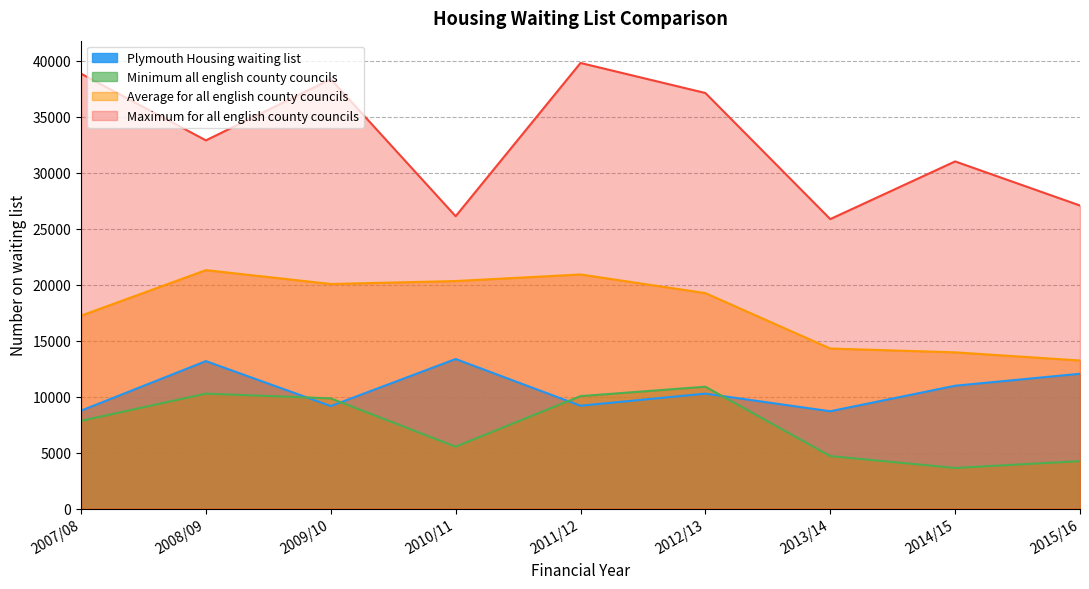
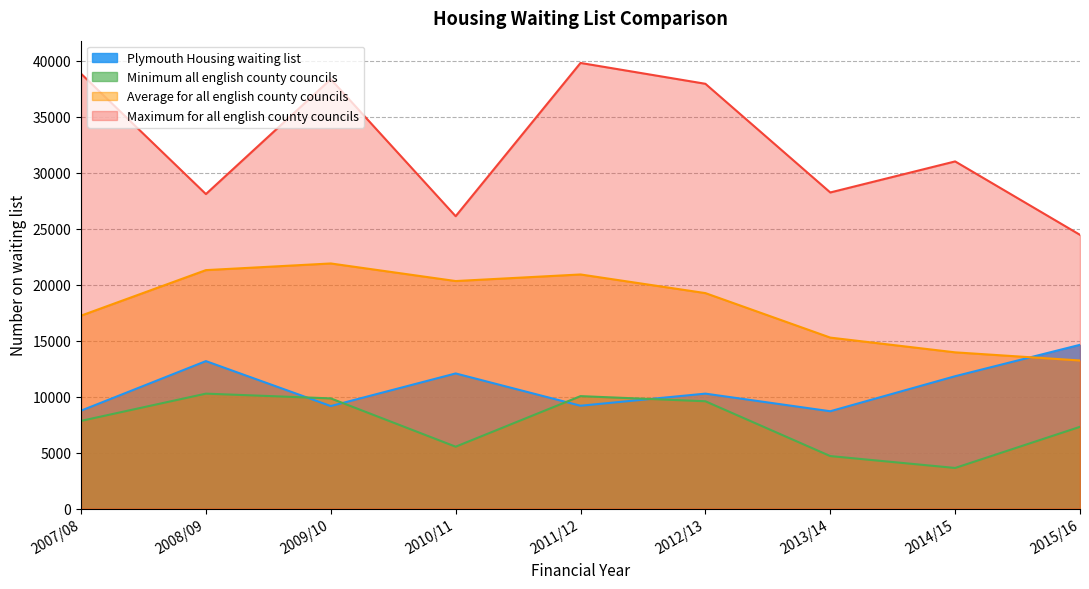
Maximum for all english county councils, 2008/09: 32900 -> 28100
Average for all english county councils, 2009/10: 20100 -> 21900
Plymouth Housing waiting list, 2010/11: 13400 -> 12100
Minimum all english county councils, 2012/13: 10900 -> 9600
Maximum for all english county councils, 2012/13: 37100 -> 37900
Average for all english county councils, 2013/14: 14300 -> 15300
Maximum for all english county councils, 2013/14: 25800 -> 28200
Plymouth Housing waiting list, 2014/15: 11000 -> 11800
Plymouth Housing waiting list, 2015/16: 12000 -> 14600
Minimum all english county councils, 2015/16: 4200 -> 7300
Maximum for all english county councils, 2015/16: 27100 -> 24400
